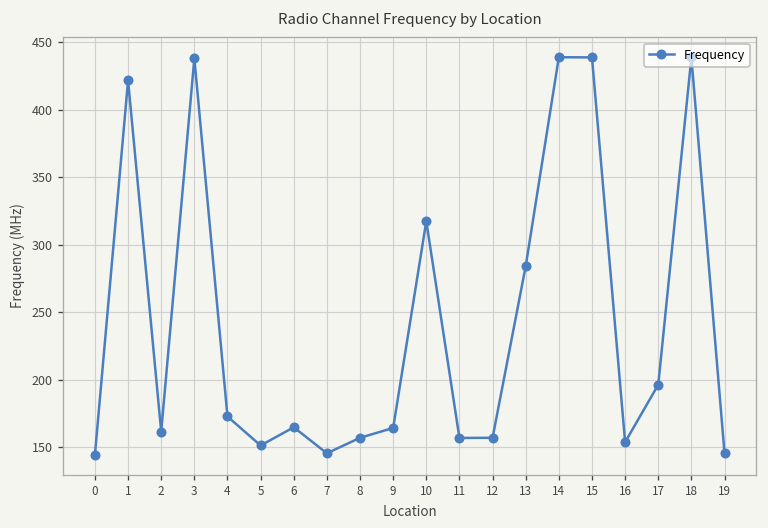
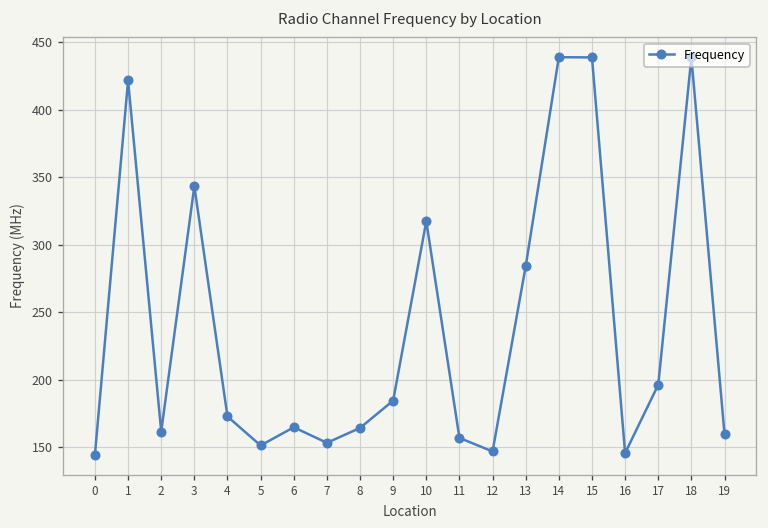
3: 438 -> 343
7: 146 -> 153
8: 157 -> 164
9: 164 -> 185
12: 157 -> 147
16: 154 -> 146
19: 146 -> 160
